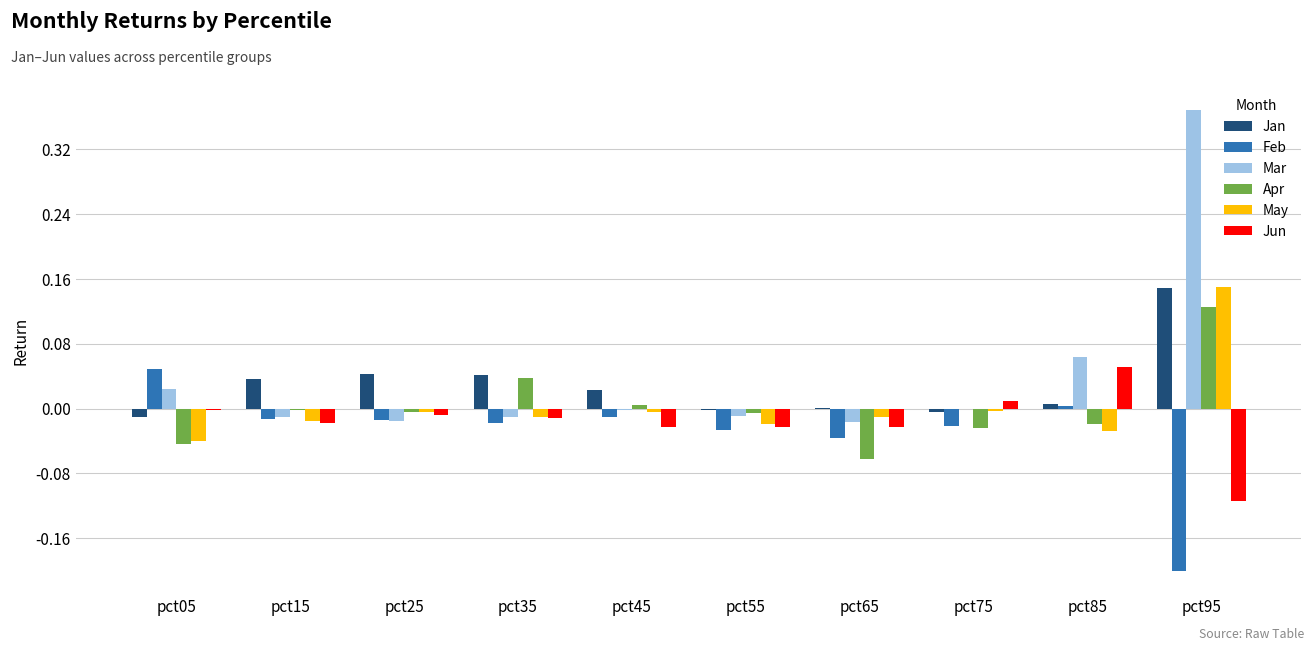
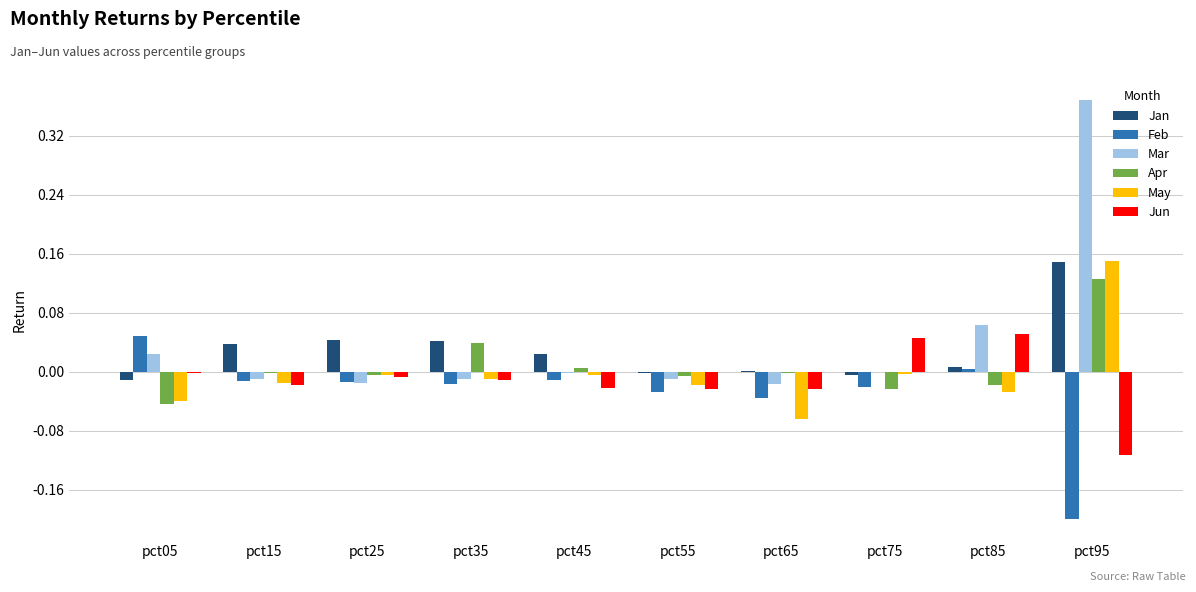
Apr, pct65: -0.06 -> 0.00
May, pct65: -0.01 -> -0.06
Jun, pct75: 0.01 -> 0.05
